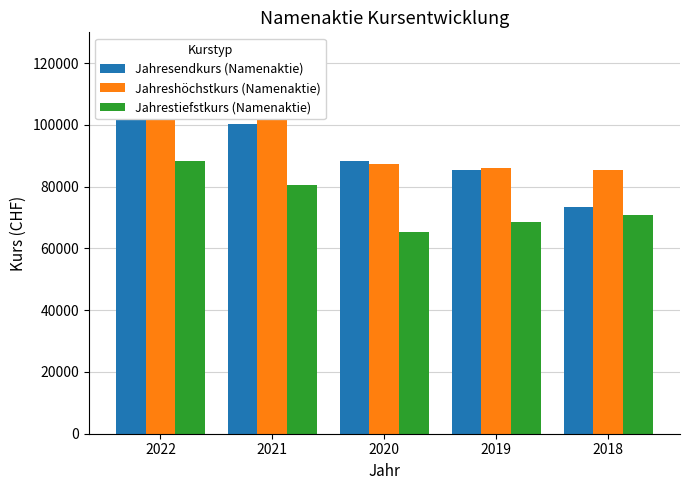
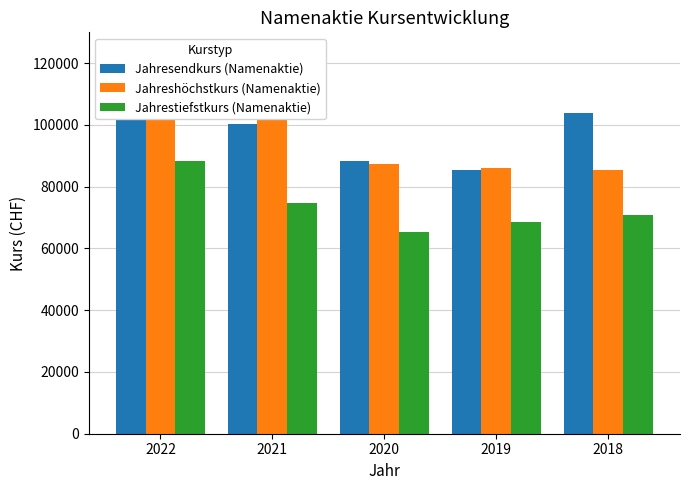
Jahrestiefstkurs (Namenaktie), 2021: 81000 -> 75000
Jahresendkurs (Namenaktie), 2018: 73000 -> 104000
